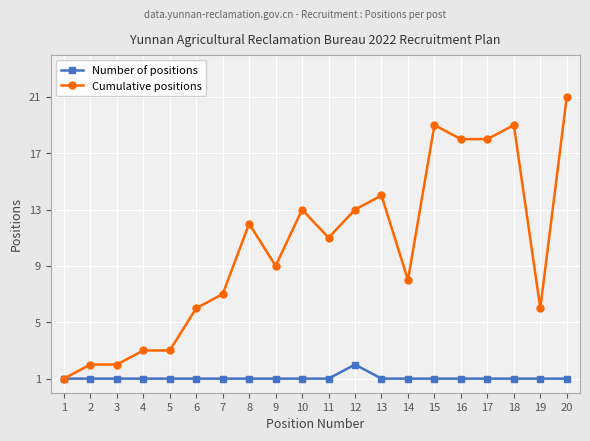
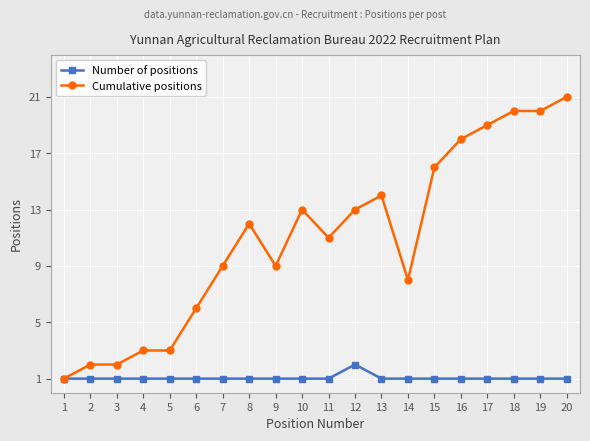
Cumulative positions, 7: 7 -> 9
Cumulative positions, 15: 19 -> 16
Cumulative positions, 17: 18 -> 19
Cumulative positions, 18: 19 -> 20
Cumulative positions, 19: 6 -> 20
